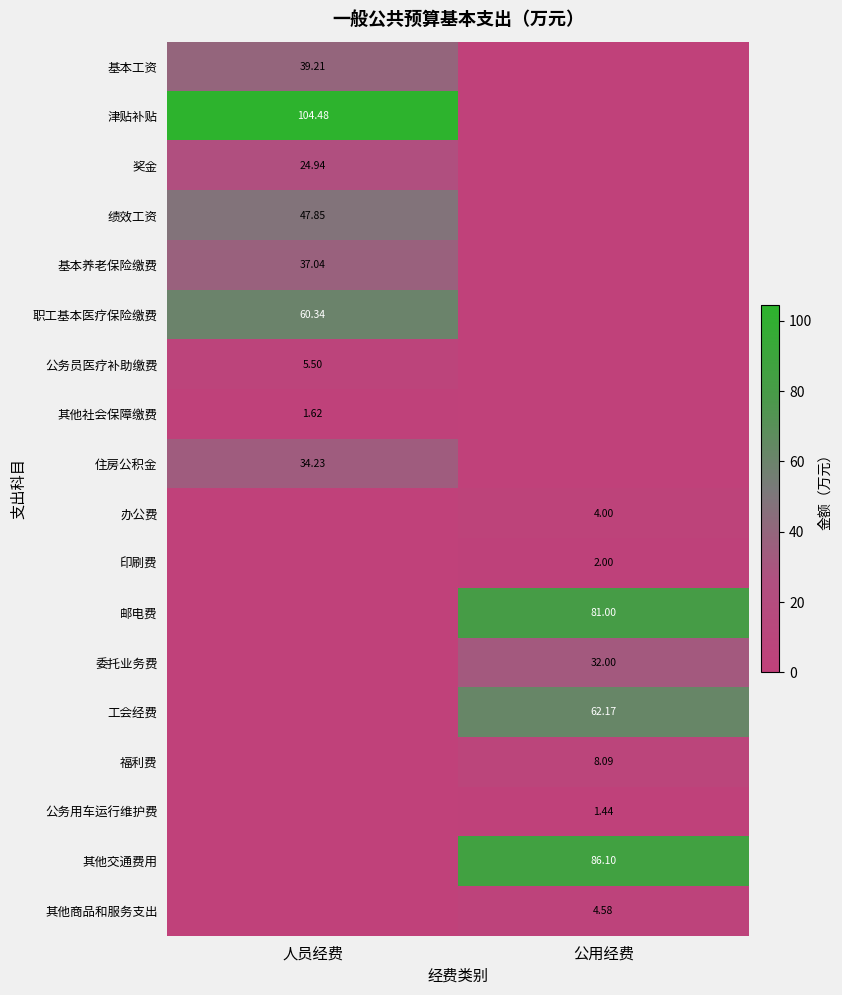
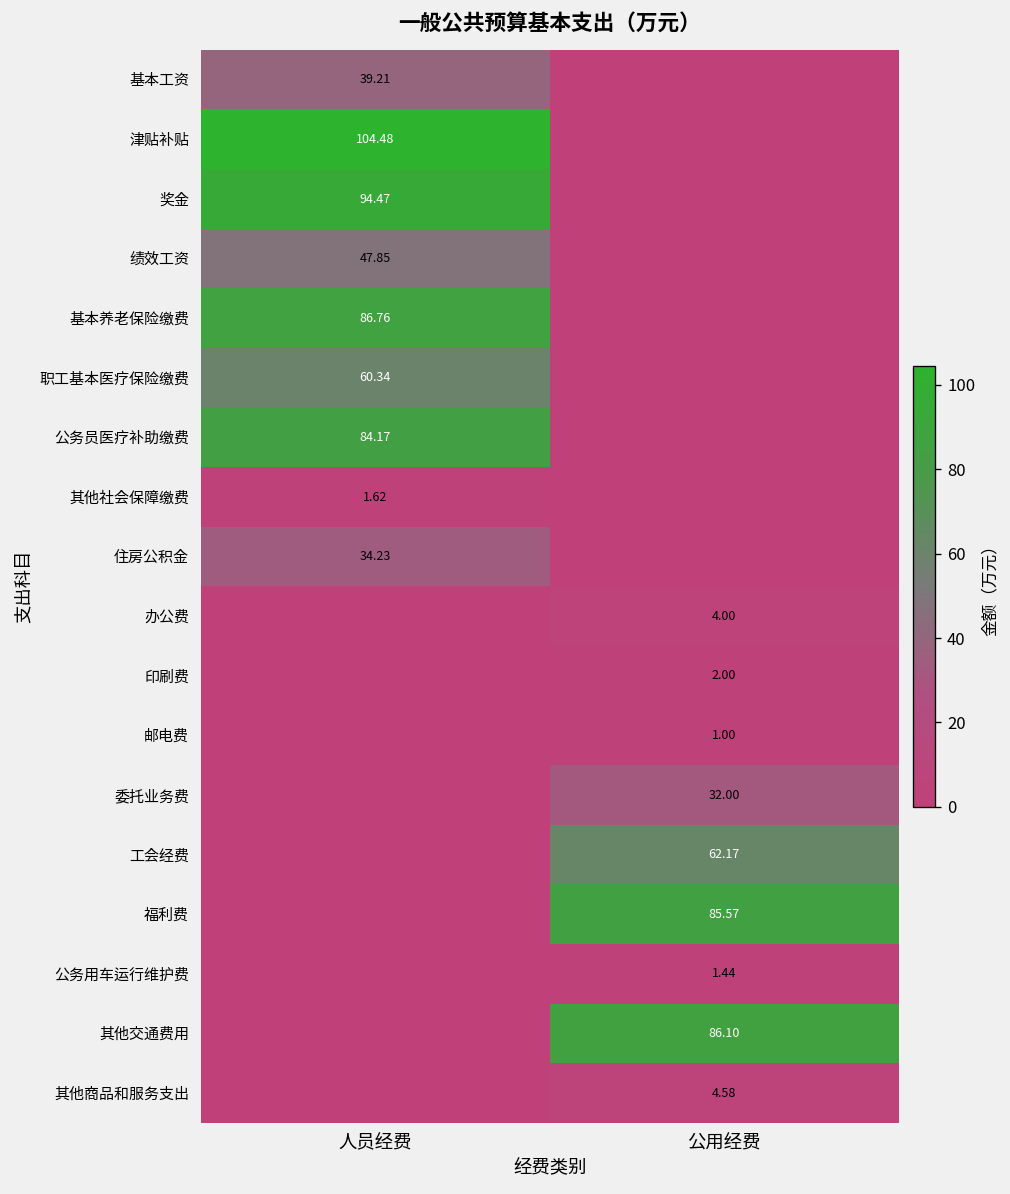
奖金, 人员经费: 24.94 -> 94.47
基本养老保险缴费, 人员经费: 37.04 -> 86.76
公务员医疗补助缴费, 人员经费: 5.50 -> 84.17
邮电费, 公用经费: 81.00 -> 1.00
福利费, 公用经费: 8.09 -> 85.57
